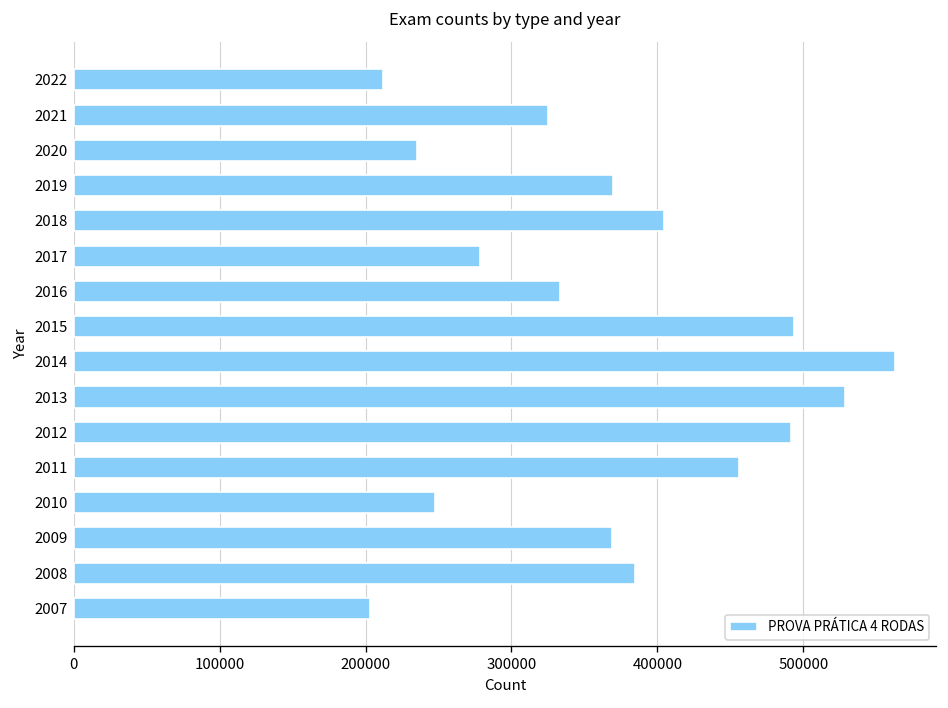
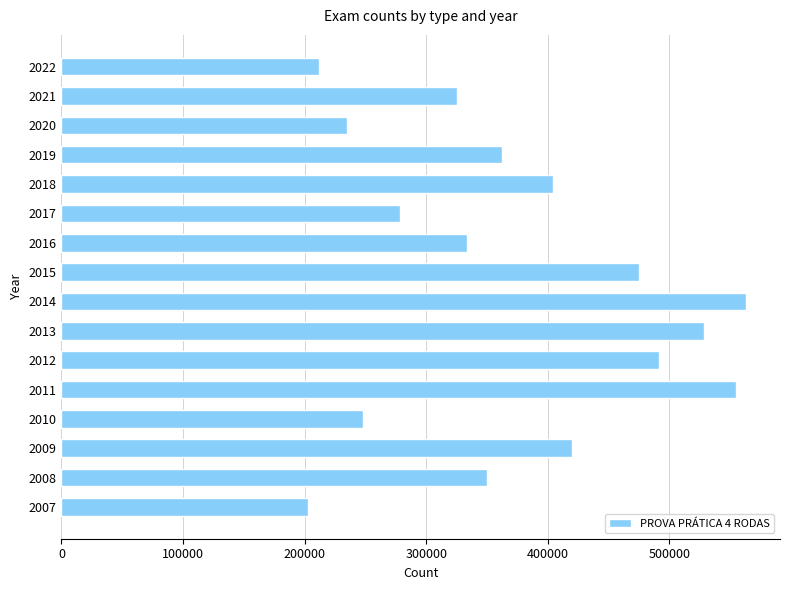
2019: 370000 -> 362000
2015: 493000 -> 475000
2011: 456000 -> 555000
2009: 369000 -> 420000
2008: 384000 -> 350000
